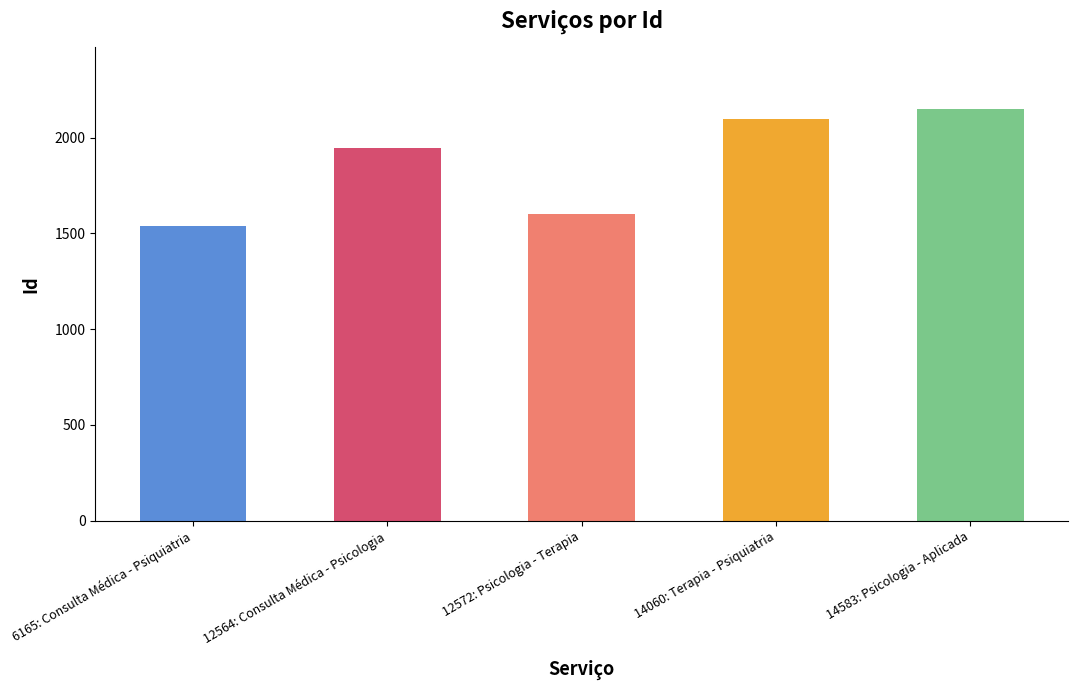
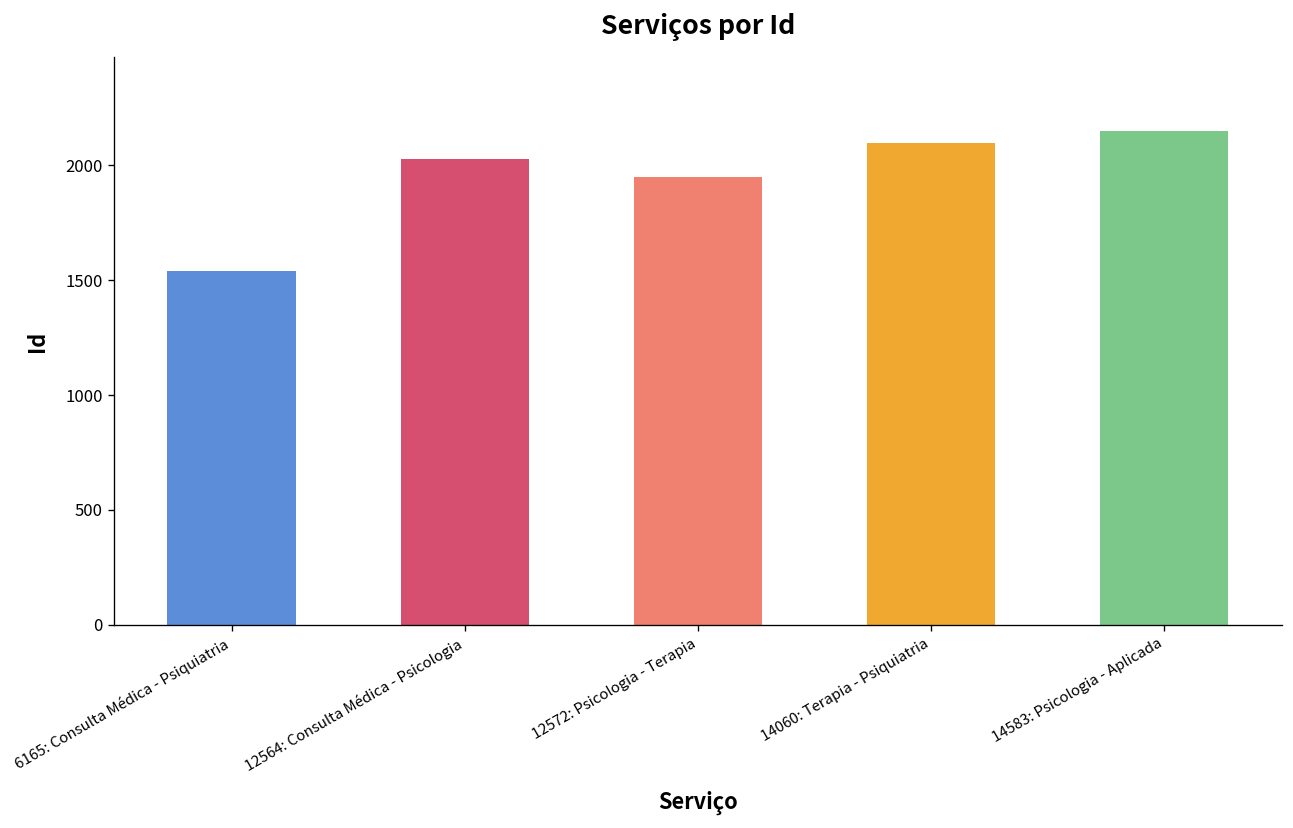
12564: Consulta Médica - Psicologia: 1950 -> 2030
12572: Psicologia - Terapia: 1600 -> 1950
